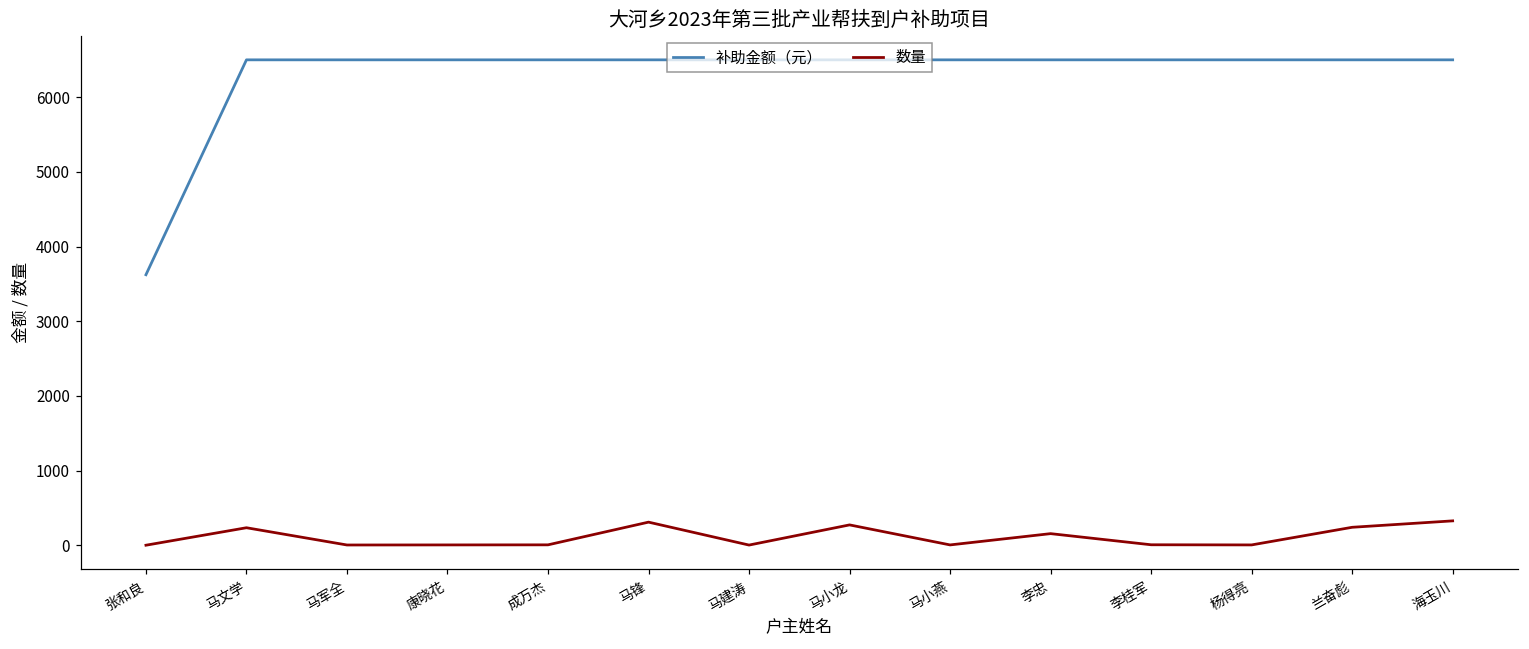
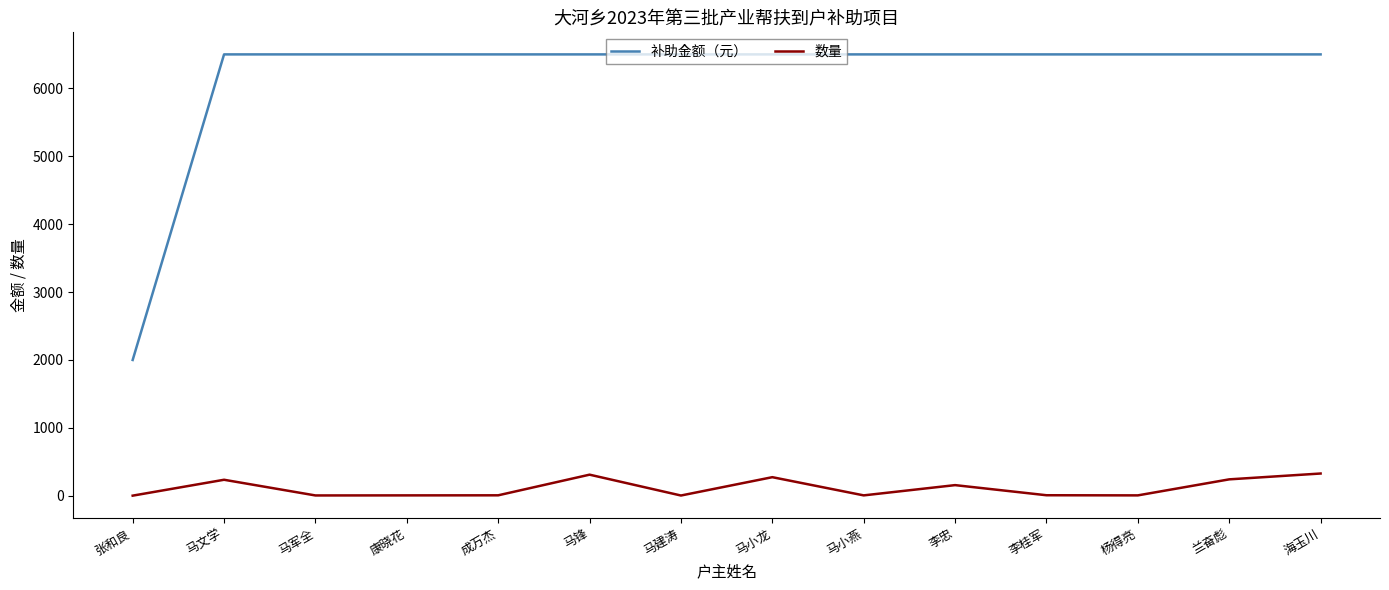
补助金额（元）, 张和良: 3600 -> 2000
